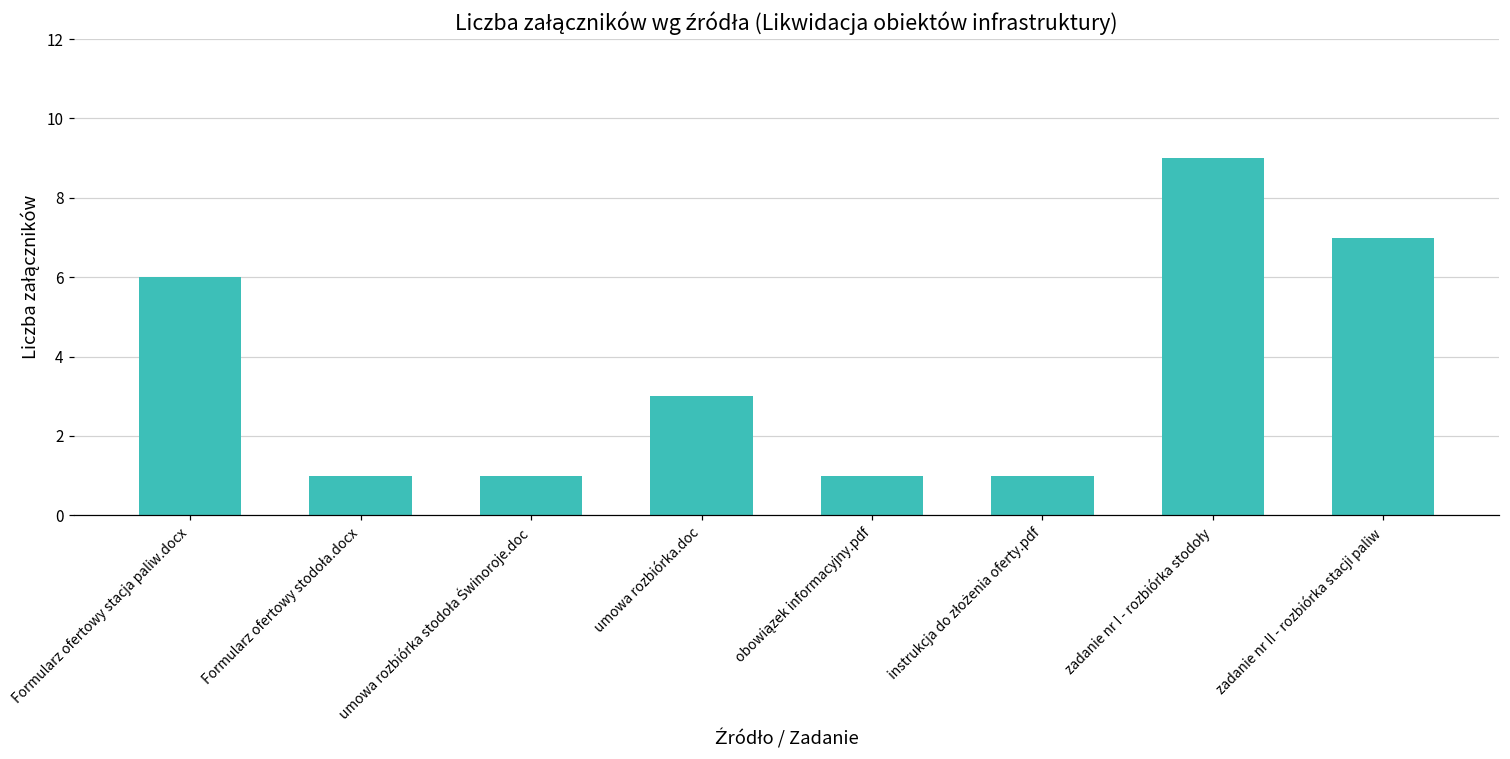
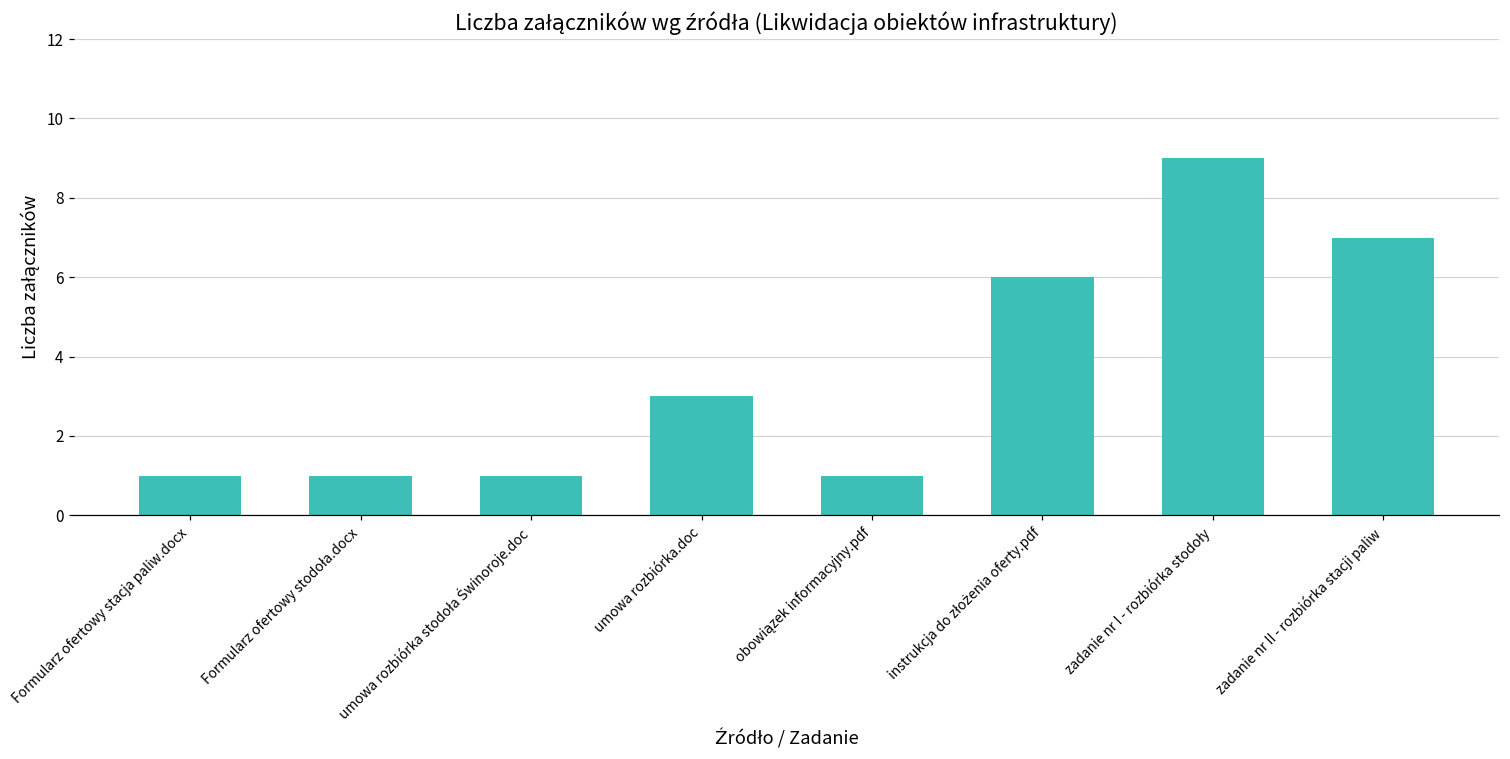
Formularz ofertowy stacja paliw.docx: 6 -> 1
instrukcja do złożenia oferty.pdf: 1 -> 6
